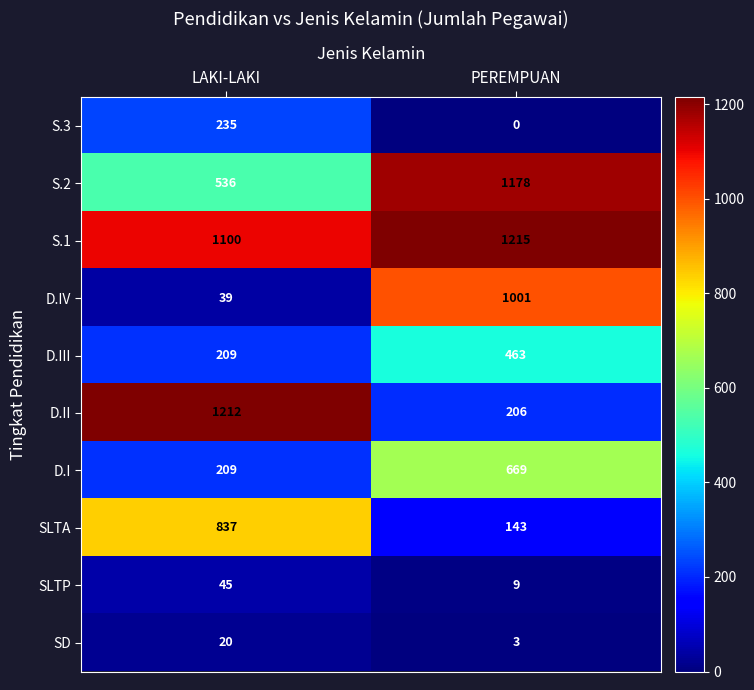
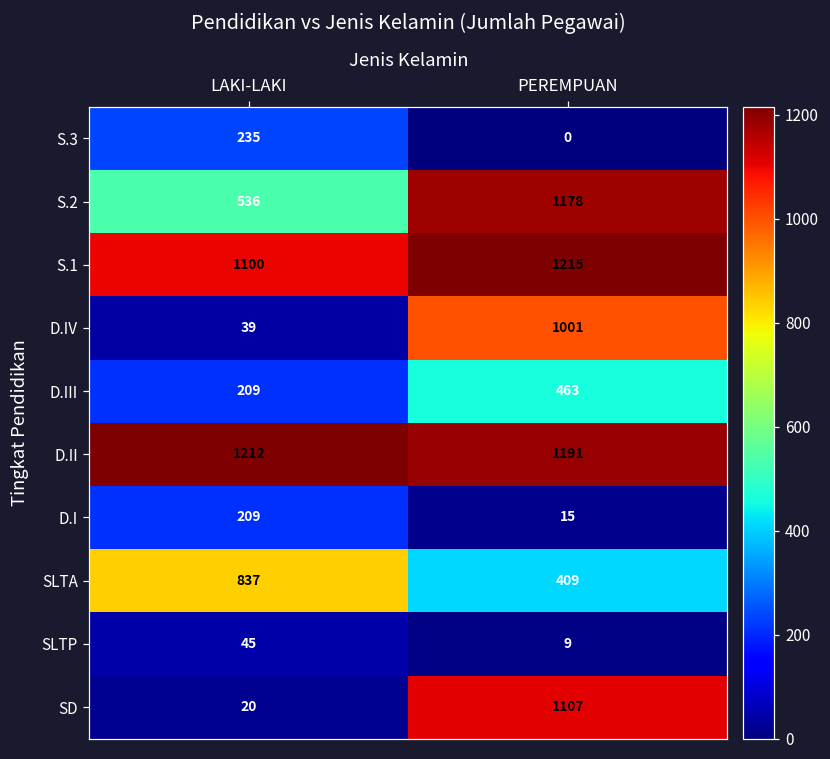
D.II, PEREMPUAN: 206 -> 1191
D.I, PEREMPUAN: 669 -> 15
SLTA, PEREMPUAN: 143 -> 409
SD, PEREMPUAN: 3 -> 1107
